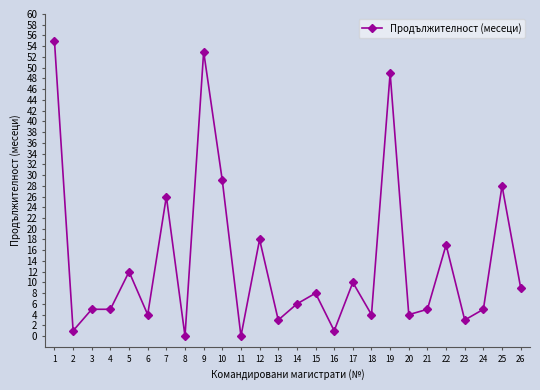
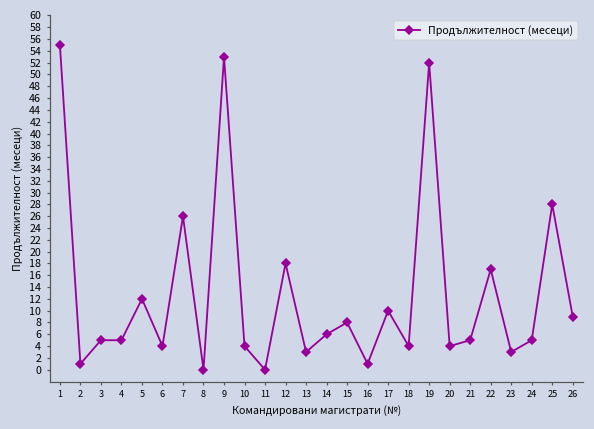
10: 29 -> 4
19: 49 -> 52
